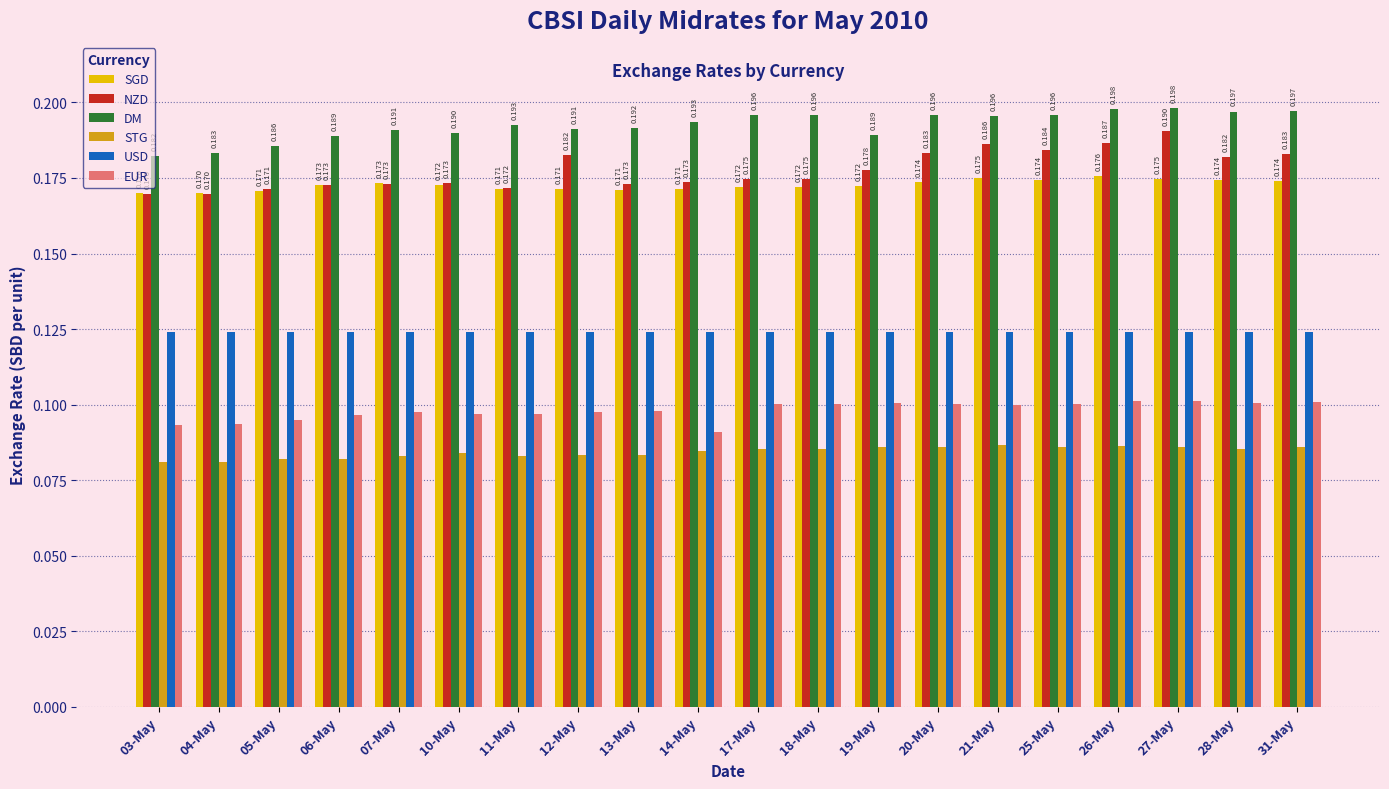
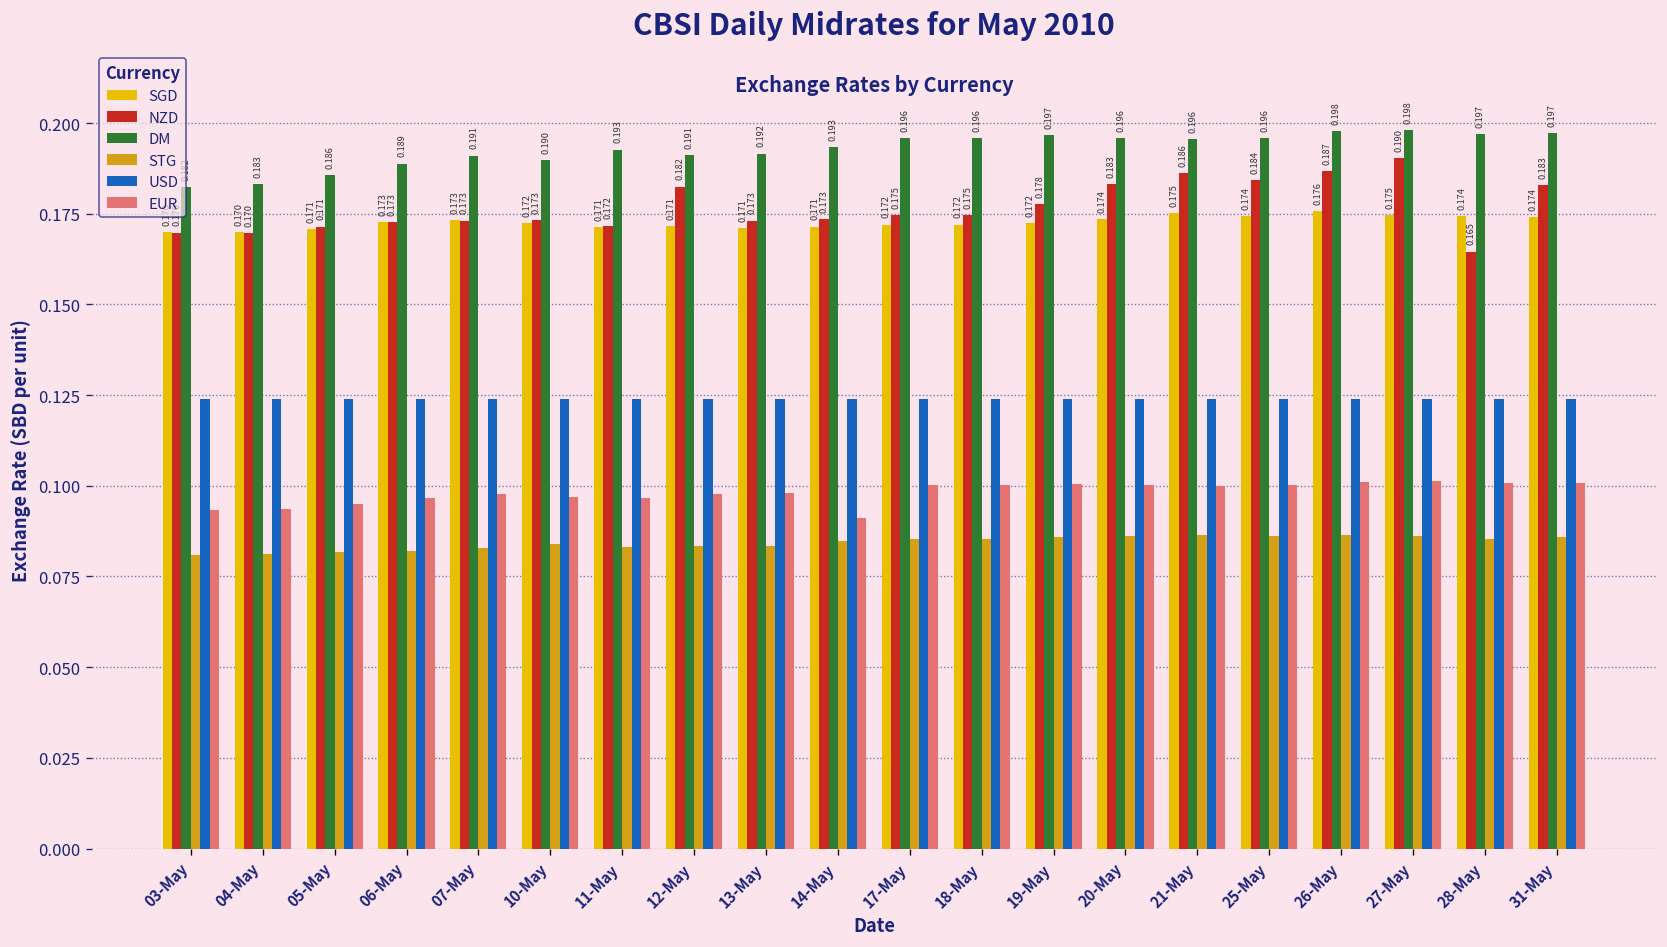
DM, 19-May: 0.189 -> 0.197
NZD, 28-May: 0.182 -> 0.165
